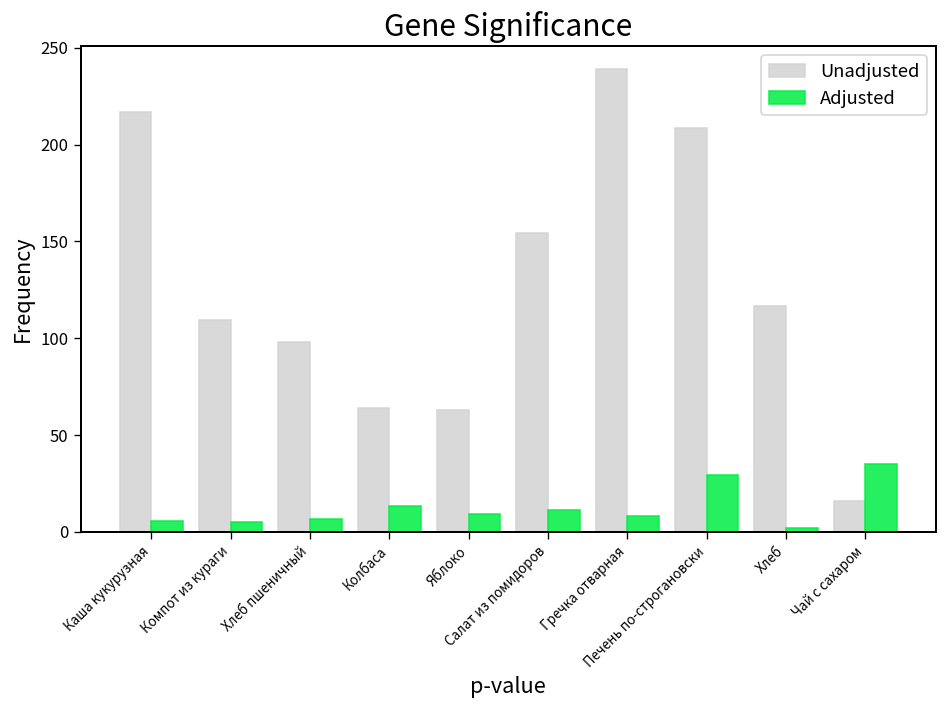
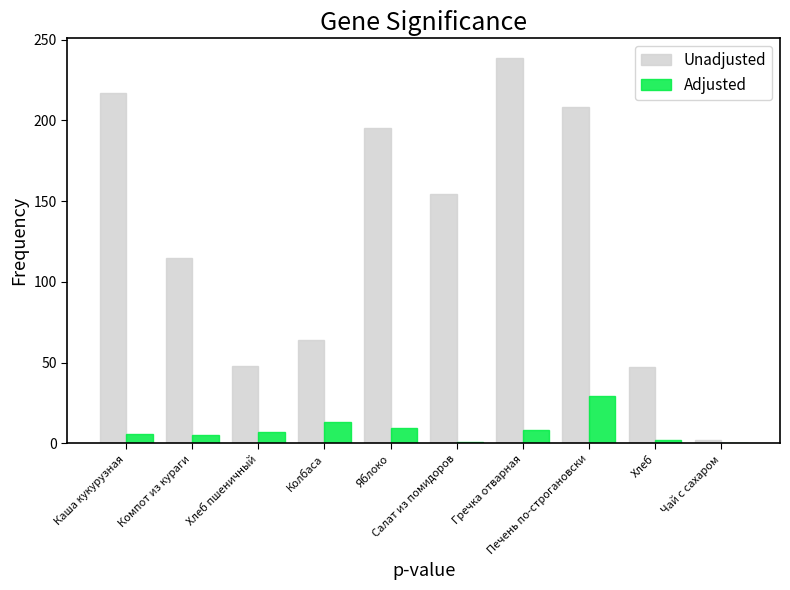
Unadjusted, Компот из кураги: 109 -> 115
Unadjusted, Хлеб пшеничный: 98 -> 48
Unadjusted, Яблоко: 63 -> 195
Adjusted, Салат из помидоров: 11 -> 1
Unadjusted, Хлеб: 116 -> 47
Unadjusted, Чай с сахаром: 16 -> 2
Adjusted, Чай с сахаром: 35 -> 0
